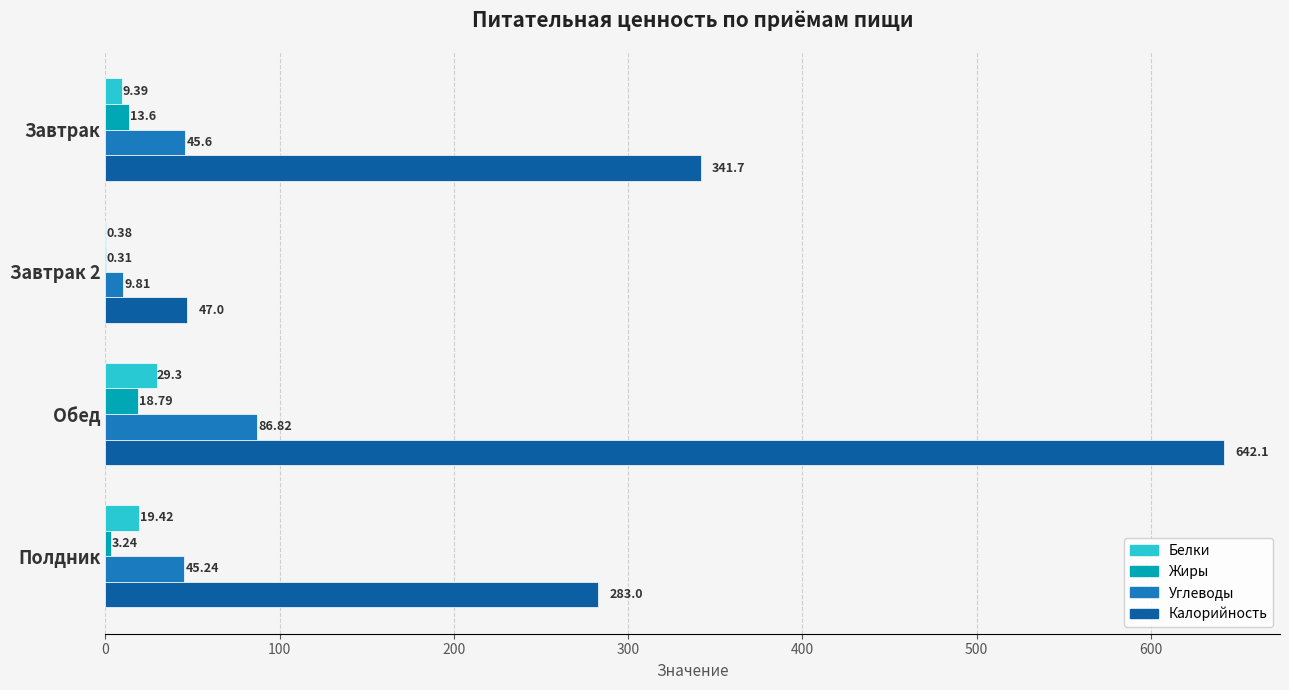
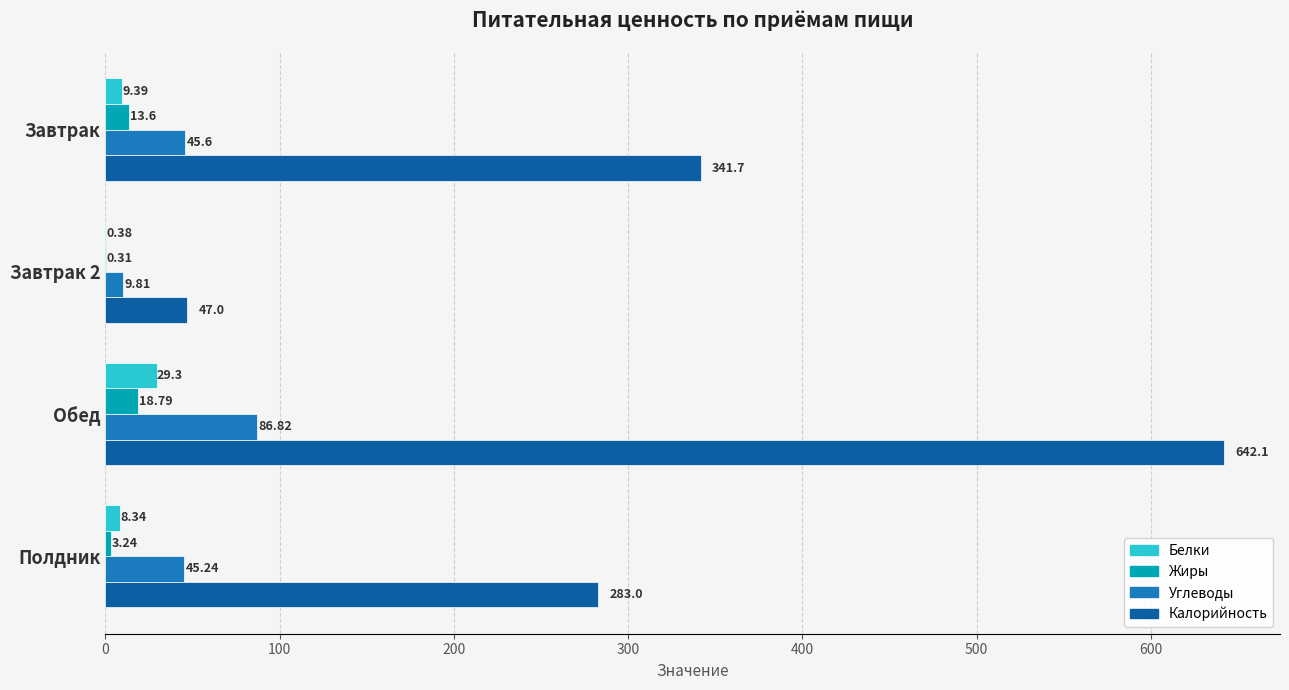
Белки, Полдник: 19.42 -> 8.34
